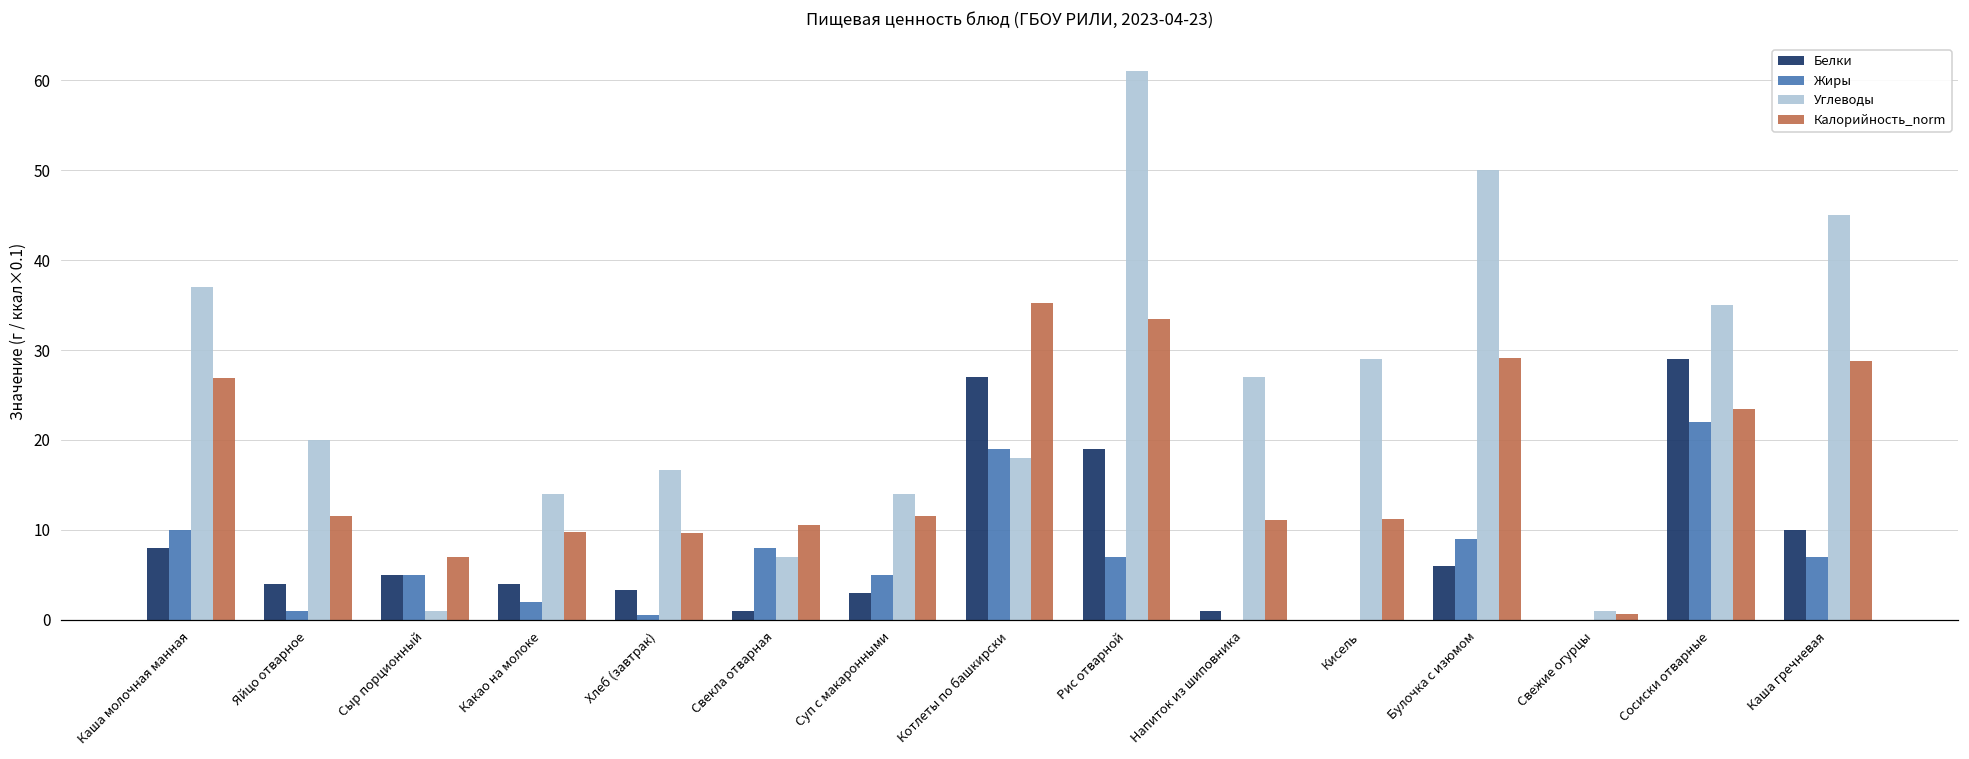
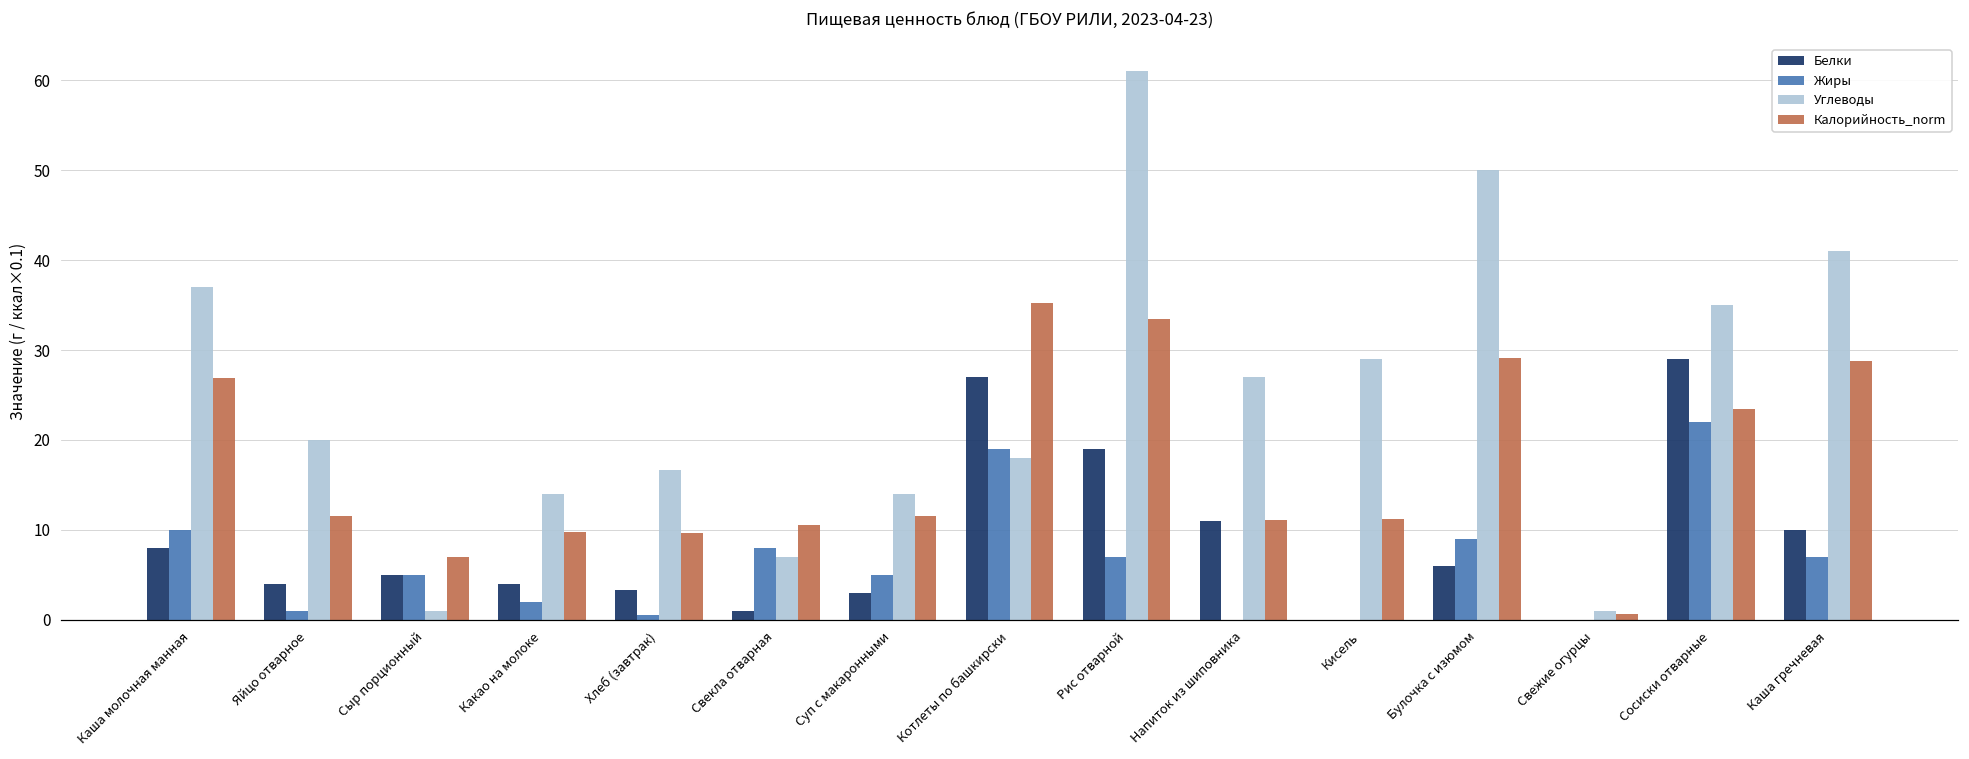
Белки, Напиток из шиповника: 1 -> 11
Углеводы, Каша гречневая: 45 -> 41
